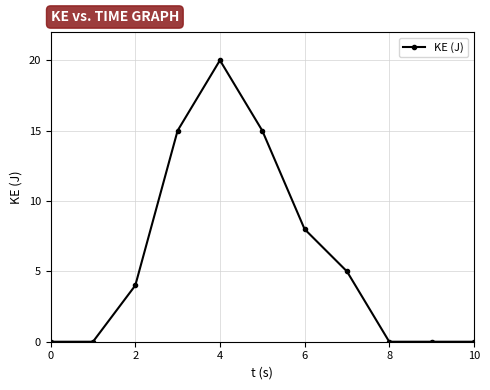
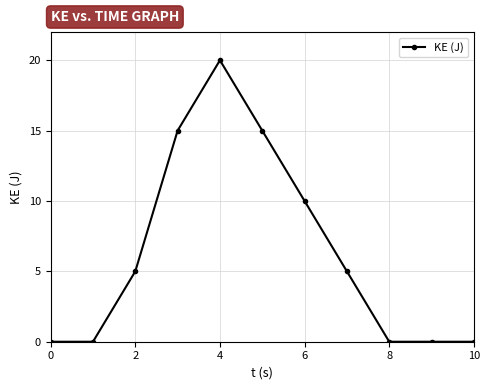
2: 4 -> 5
6: 8 -> 10
